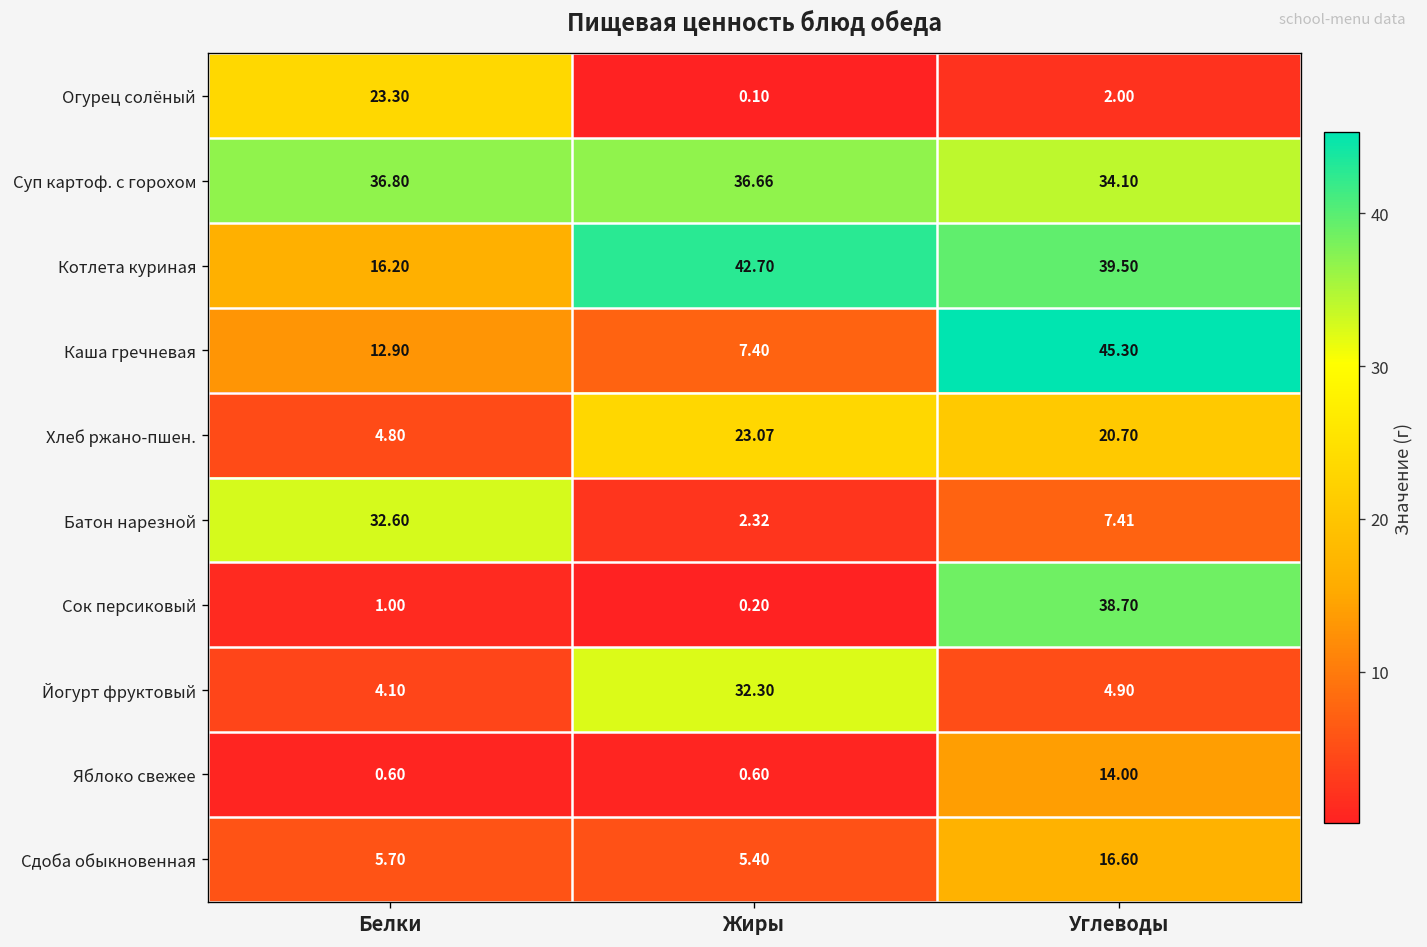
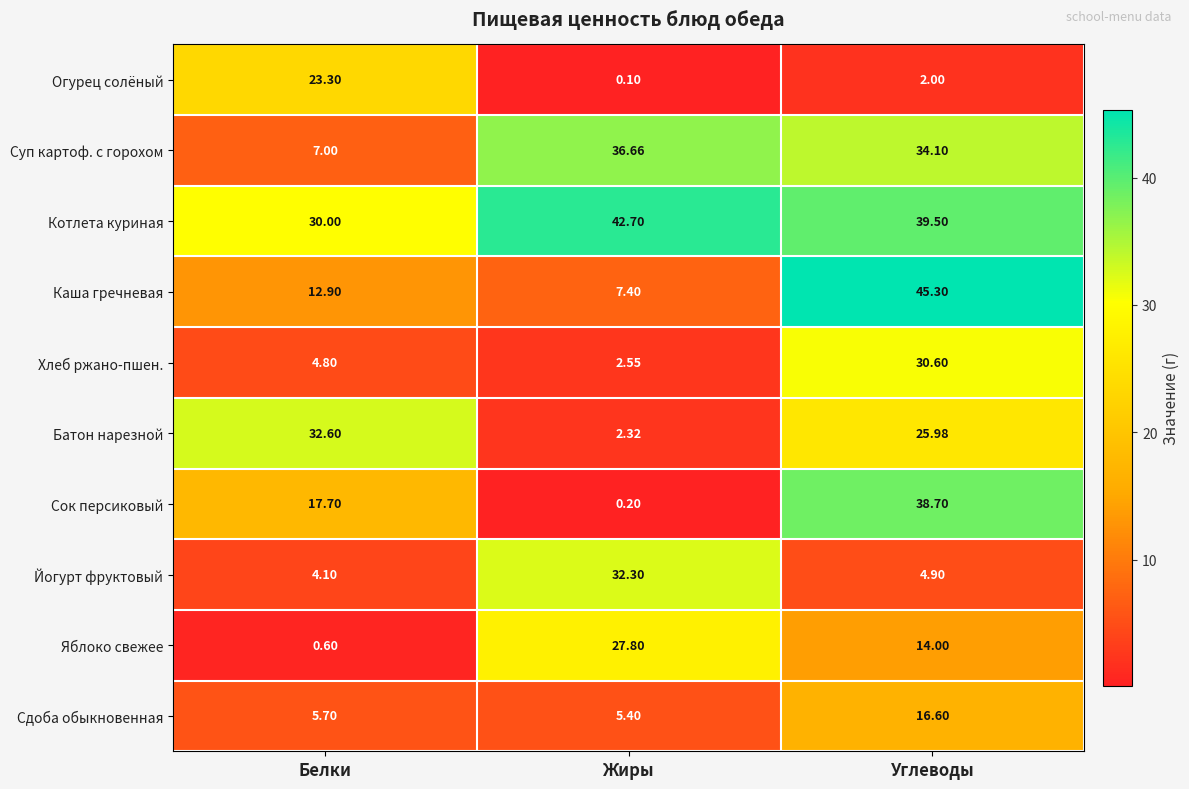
Суп картоф. с горохом, Белки: 36.80 -> 7.00
Котлета куриная, Белки: 16.20 -> 30.00
Хлеб ржано-пшен., Жиры: 23.07 -> 2.55
Хлеб ржано-пшен., Углеводы: 20.70 -> 30.60
Батон нарезной, Углеводы: 7.41 -> 25.98
Сок персиковый, Белки: 1.00 -> 17.70
Яблоко свежее, Жиры: 0.60 -> 27.80
